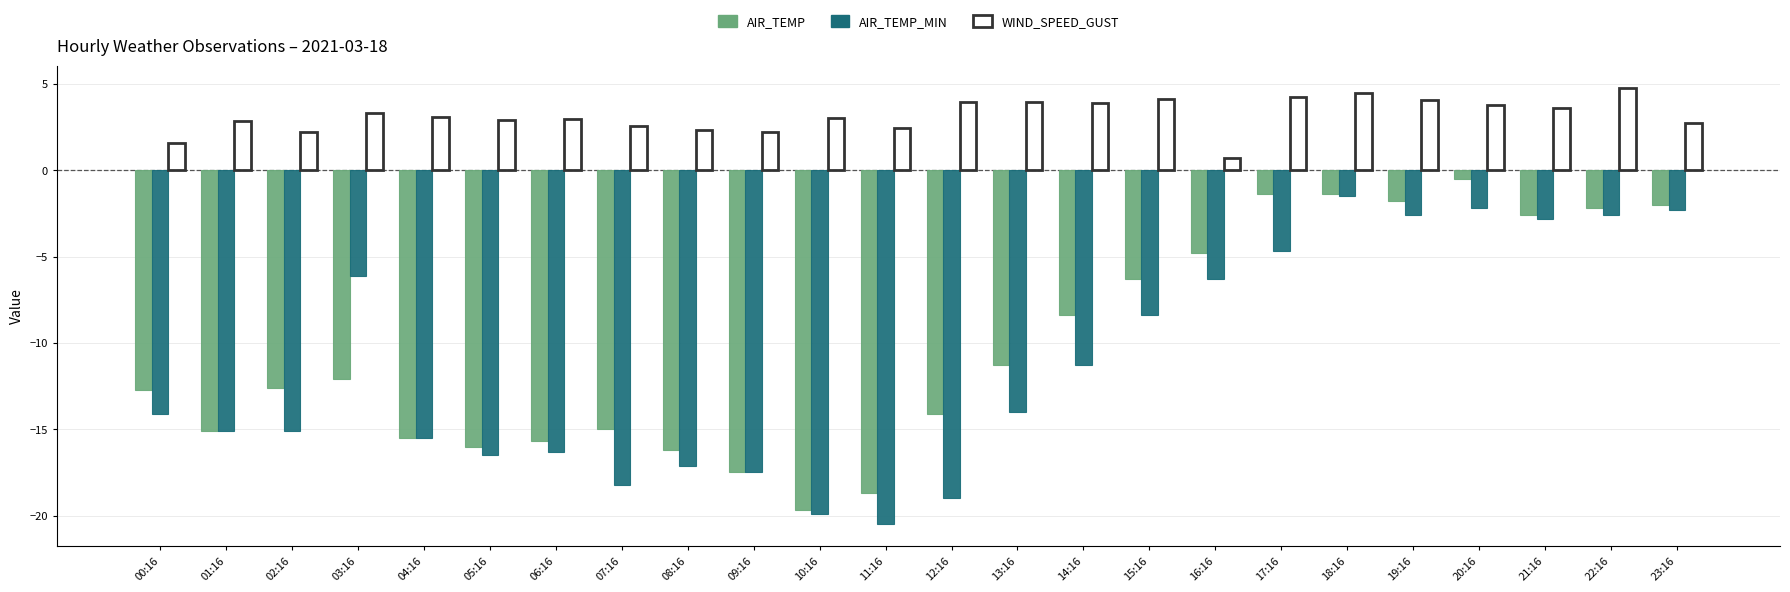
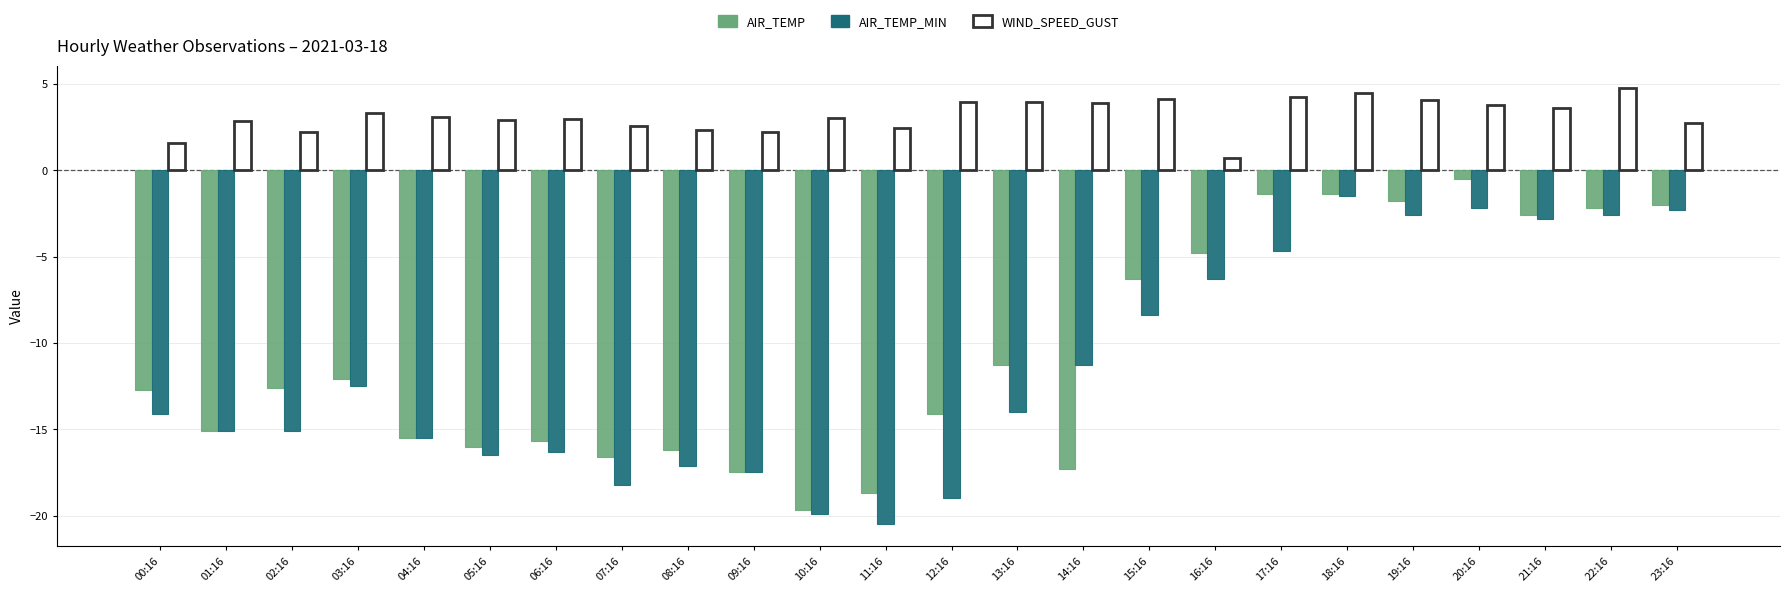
AIR_TEMP_MIN, 03:16: -6.1 -> -12.5
AIR_TEMP, 07:16: -15.0 -> -16.6
AIR_TEMP, 14:16: -8.4 -> -17.3
